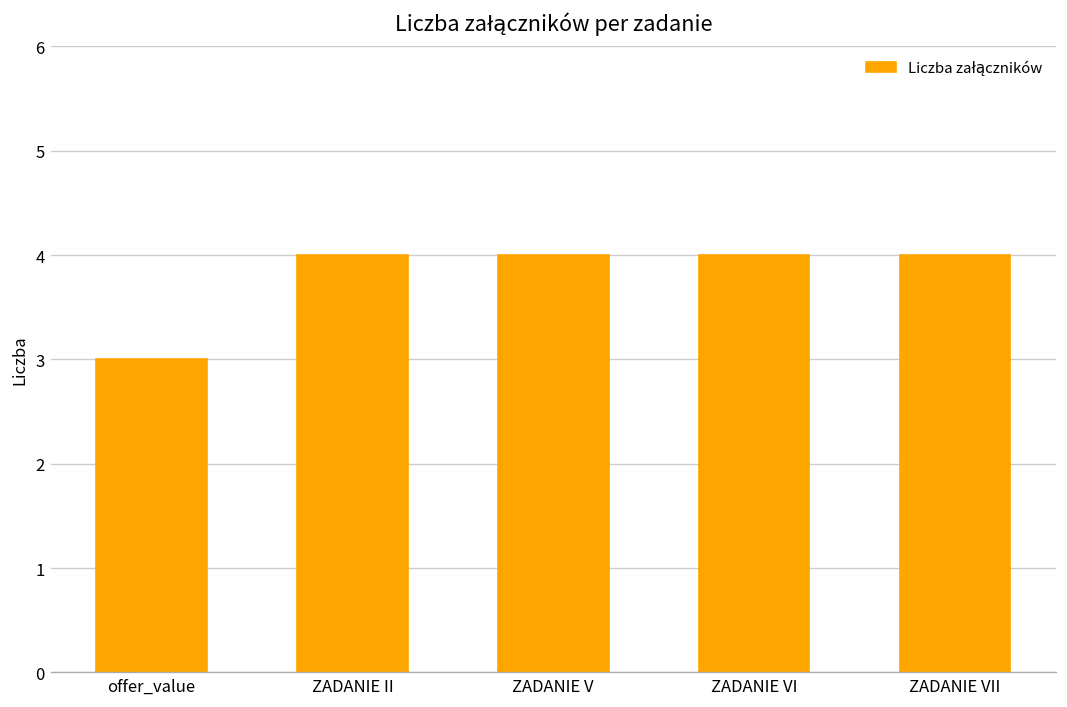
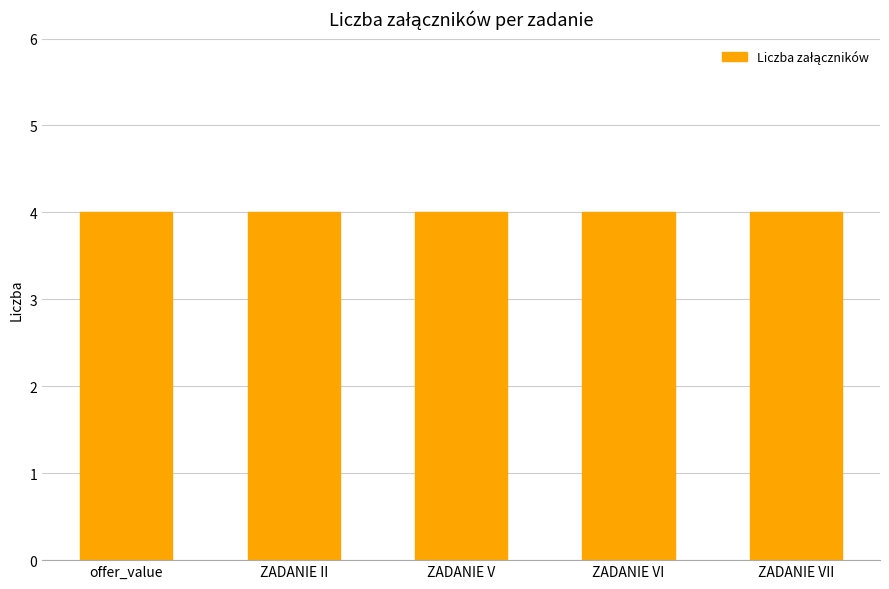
offer_value: 3 -> 4
